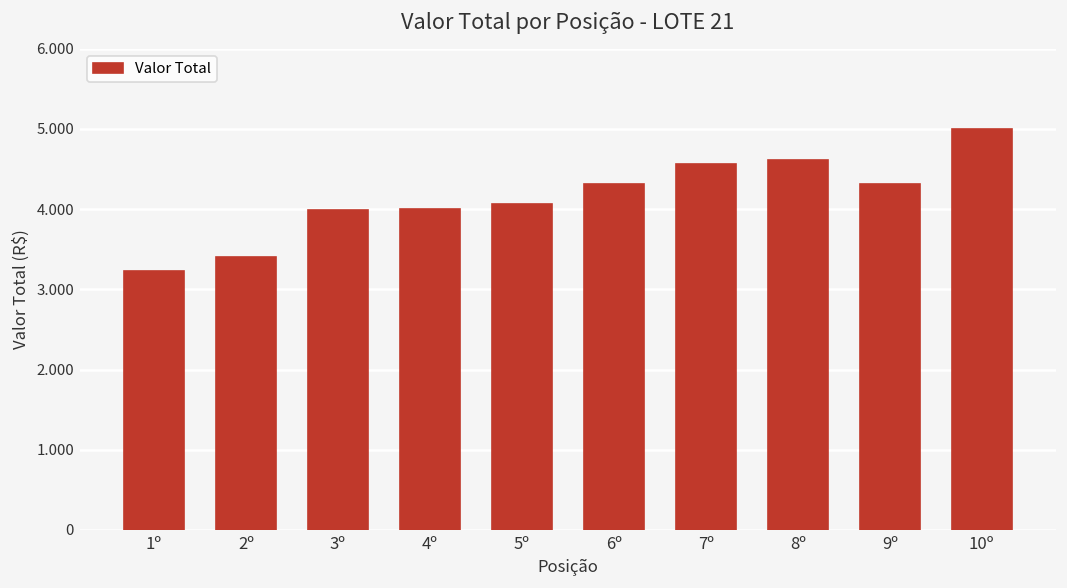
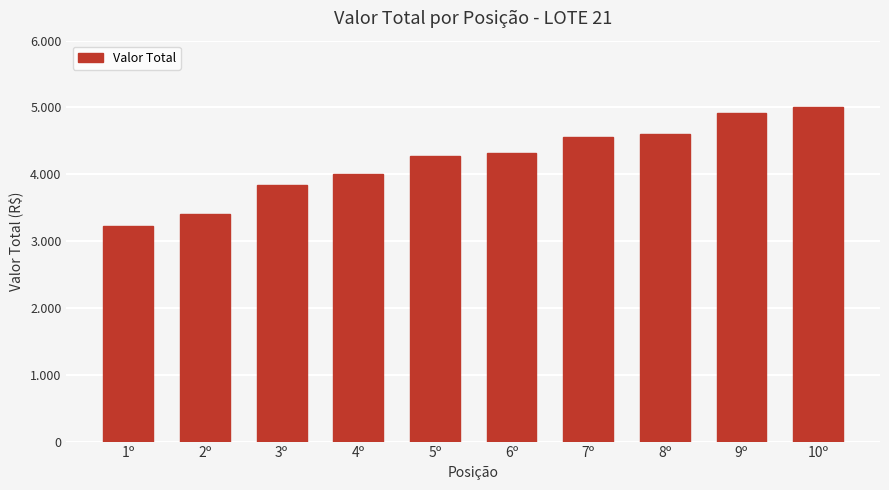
3º: 4.0 -> 3.8
5º: 4.1 -> 4.3
9º: 4.3 -> 4.9
